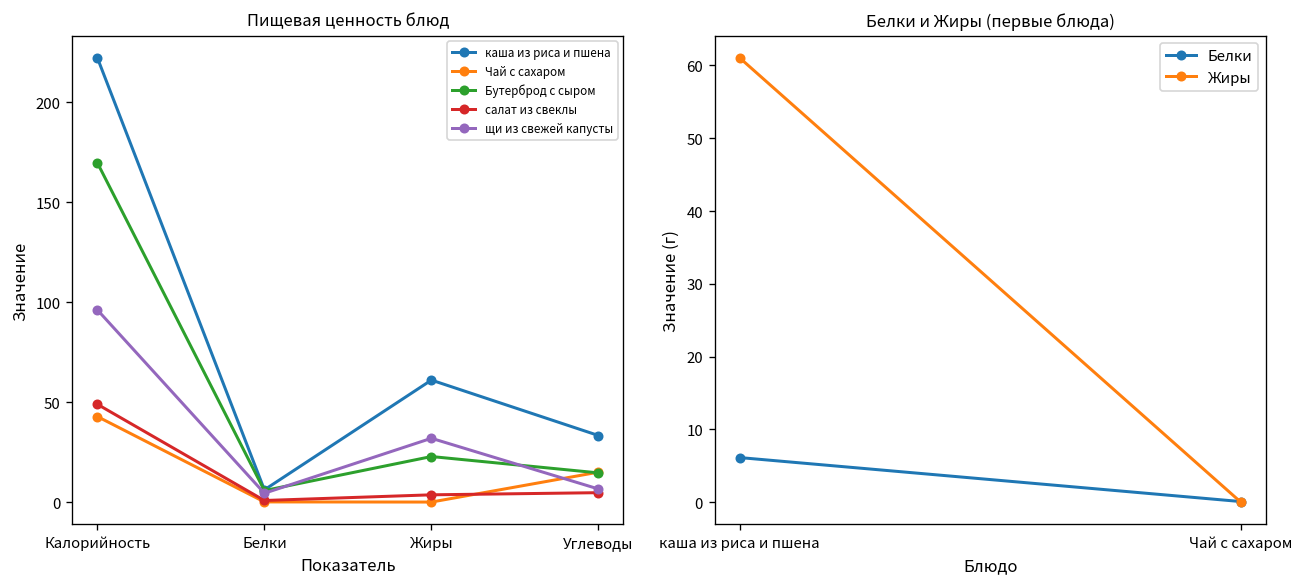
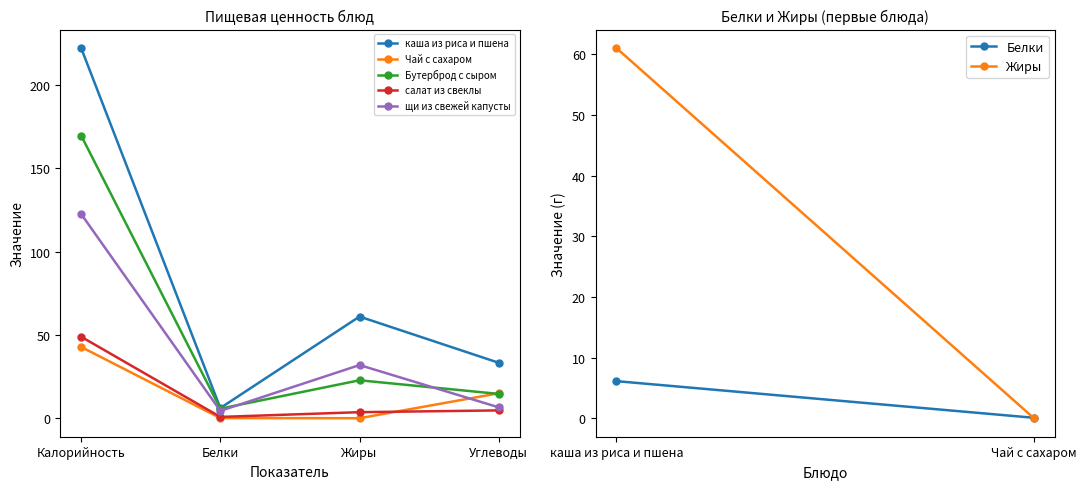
Пищевая ценность блюд, щи из свежей капусты, Калорийность: 96 -> 123
